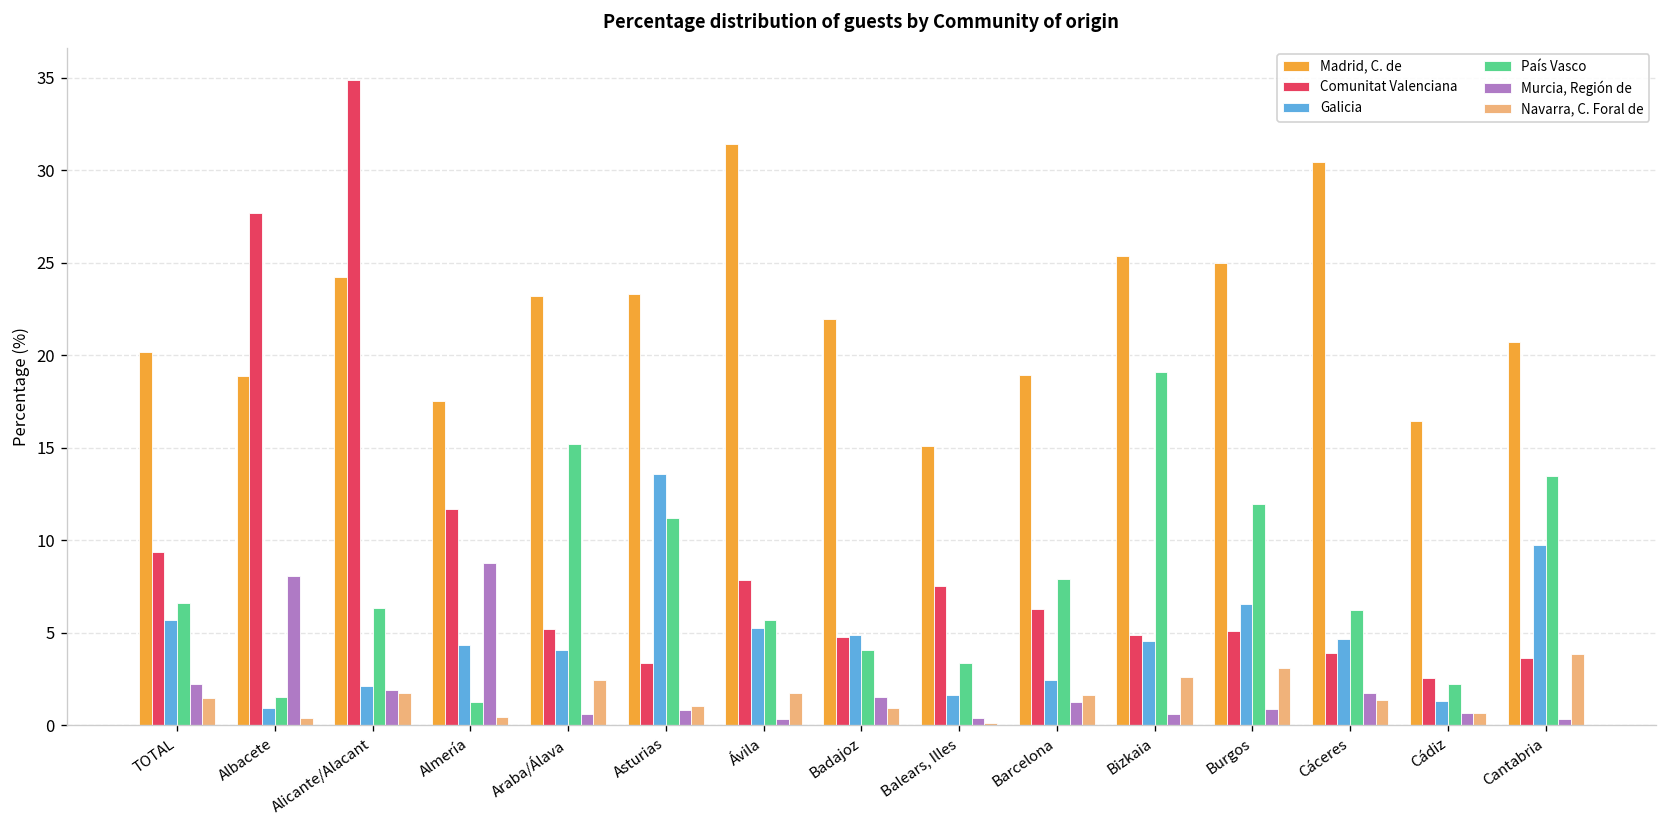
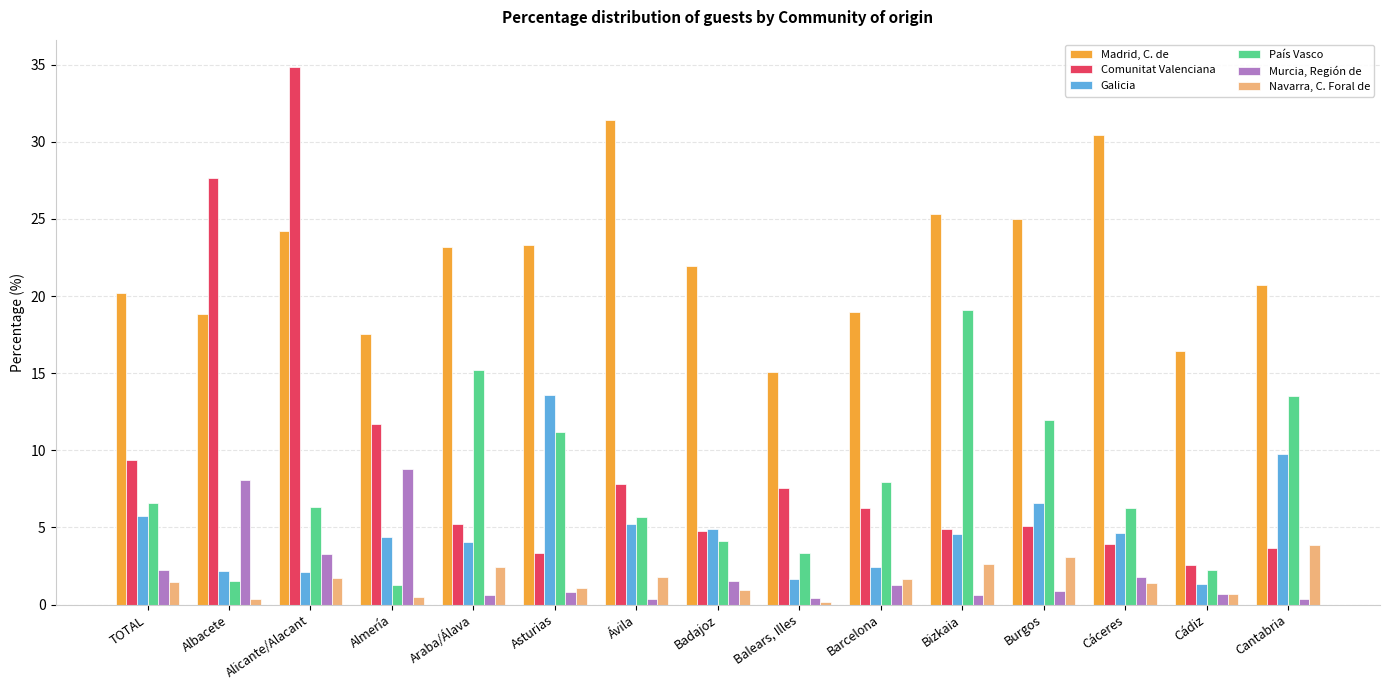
Galicia, Albacete: 0.9 -> 2.2
Murcia, Región de, Alicante/Alacant: 1.9 -> 3.3
